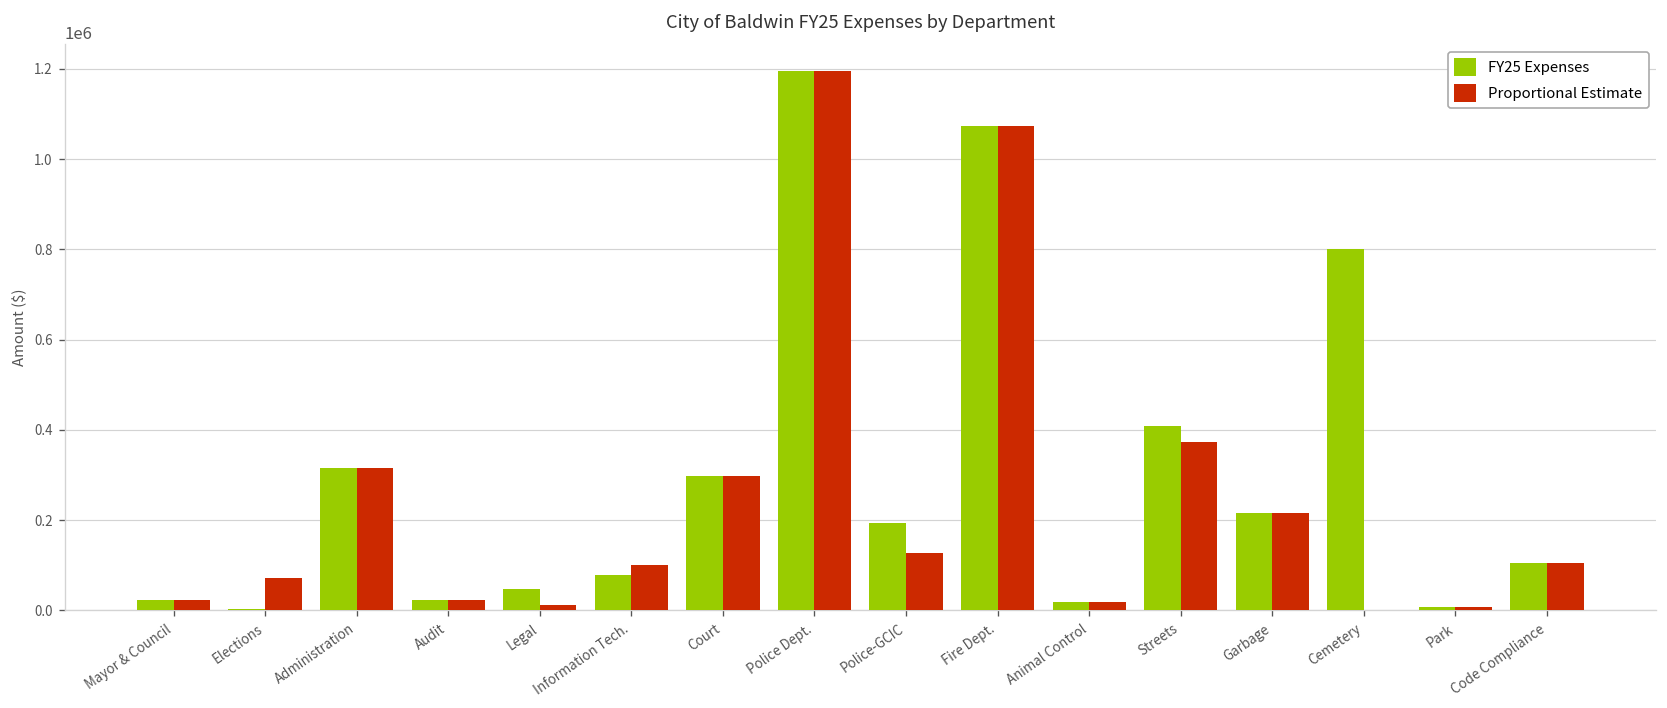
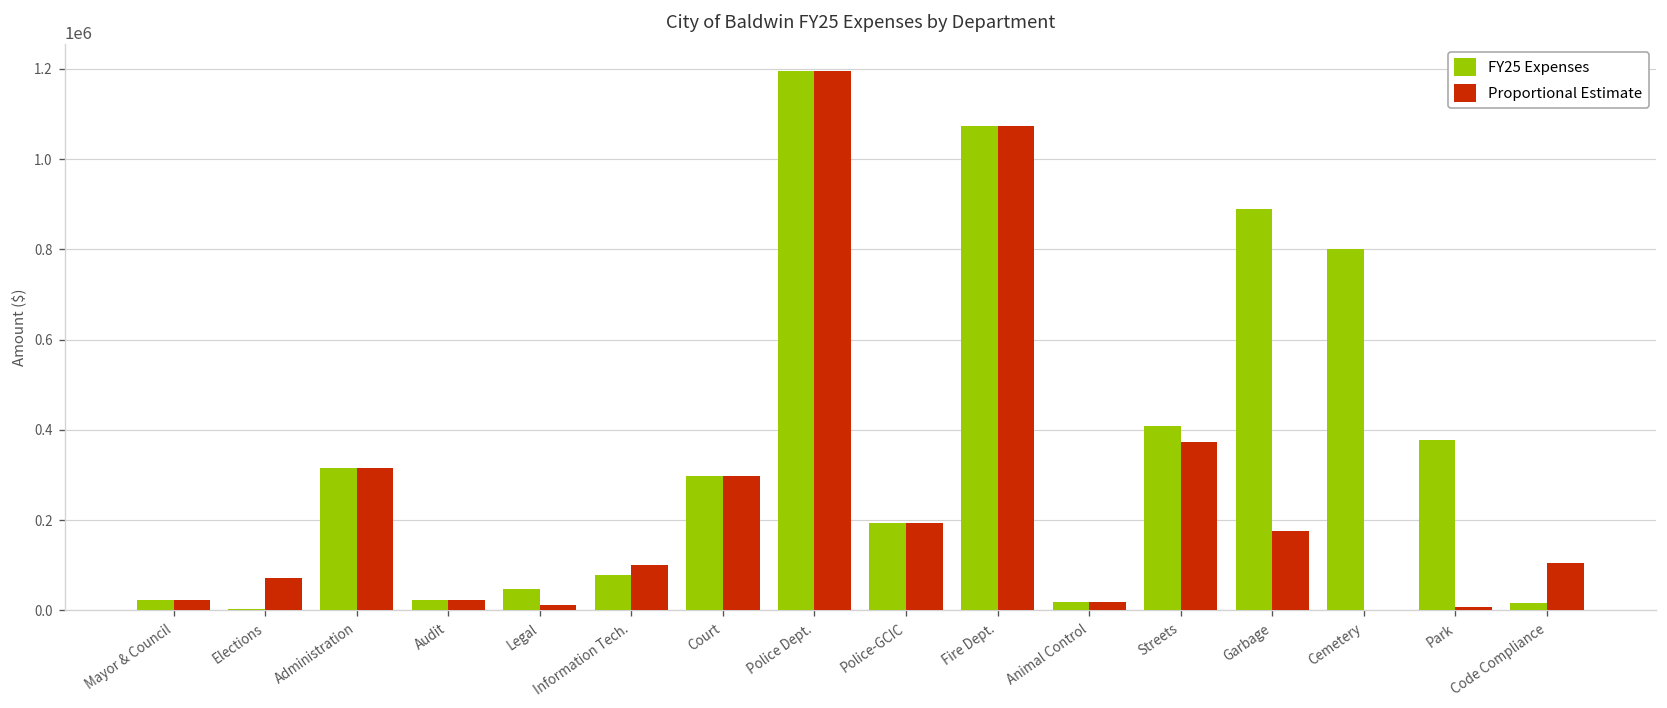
Proportional Estimate, Police-GCIC: 130000 -> 190000
FY25 Expenses, Garbage: 220000 -> 890000
Proportional Estimate, Garbage: 210000 -> 180000
FY25 Expenses, Park: 10000 -> 380000
FY25 Expenses, Code Compliance: 100000 -> 20000
